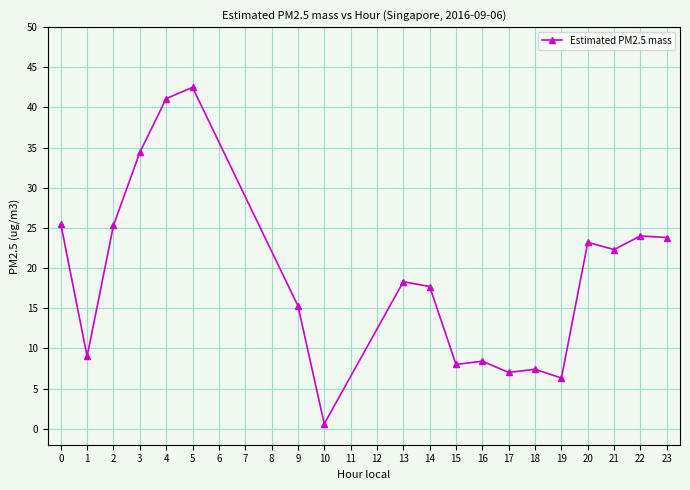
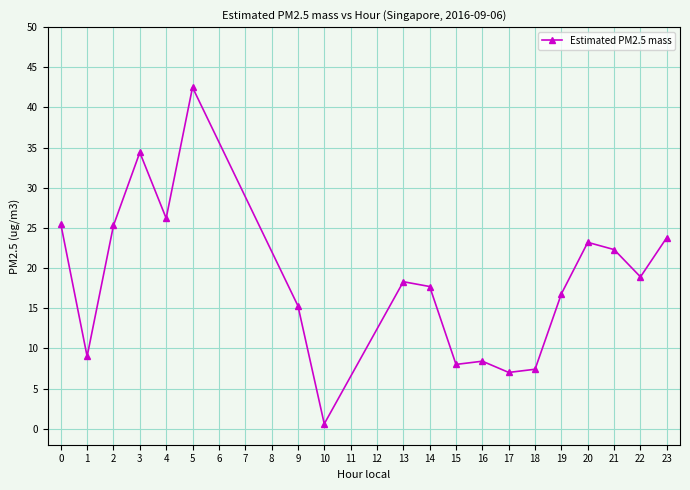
4: 41 -> 26
19: 6 -> 17
22: 24 -> 19
